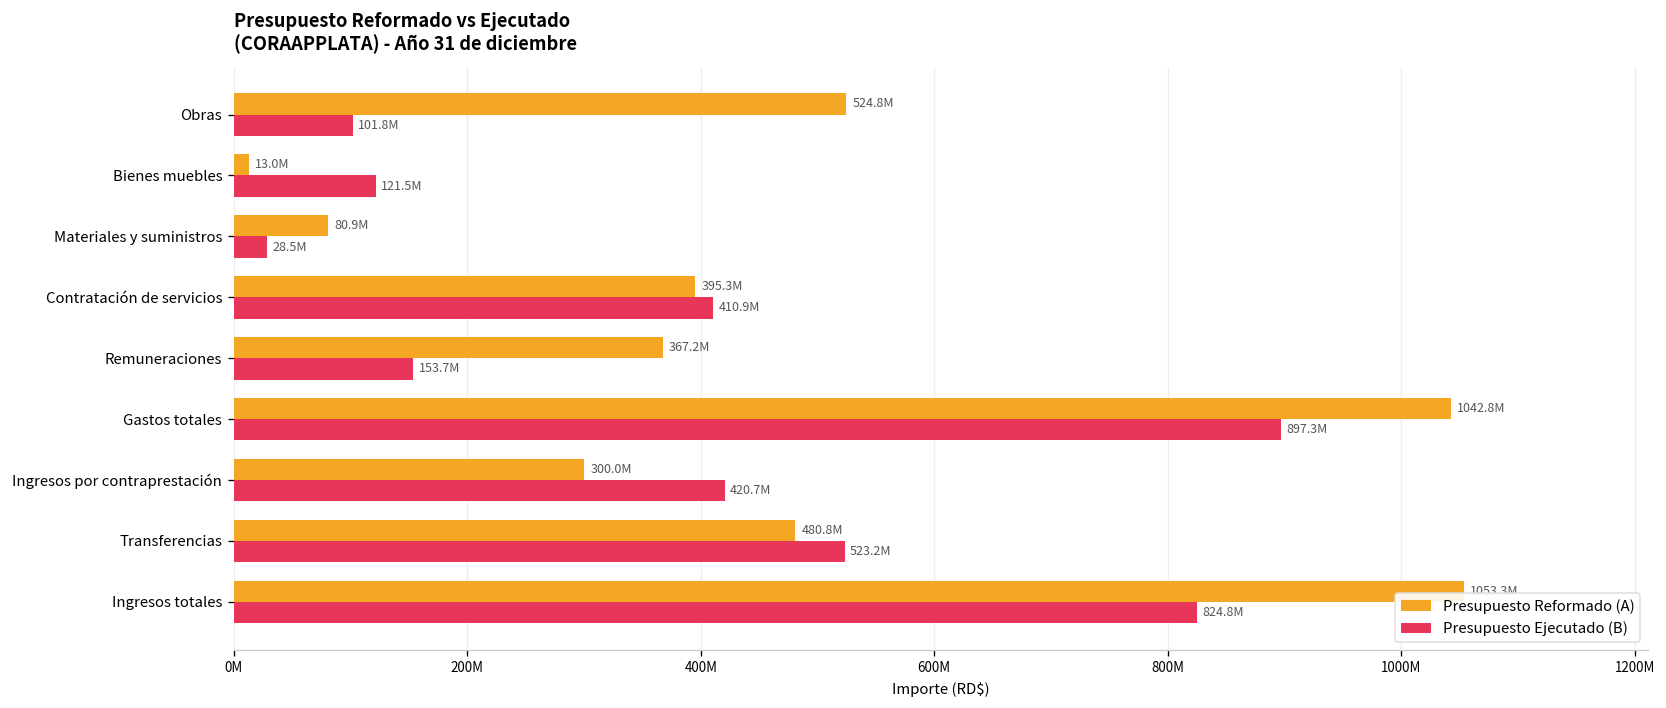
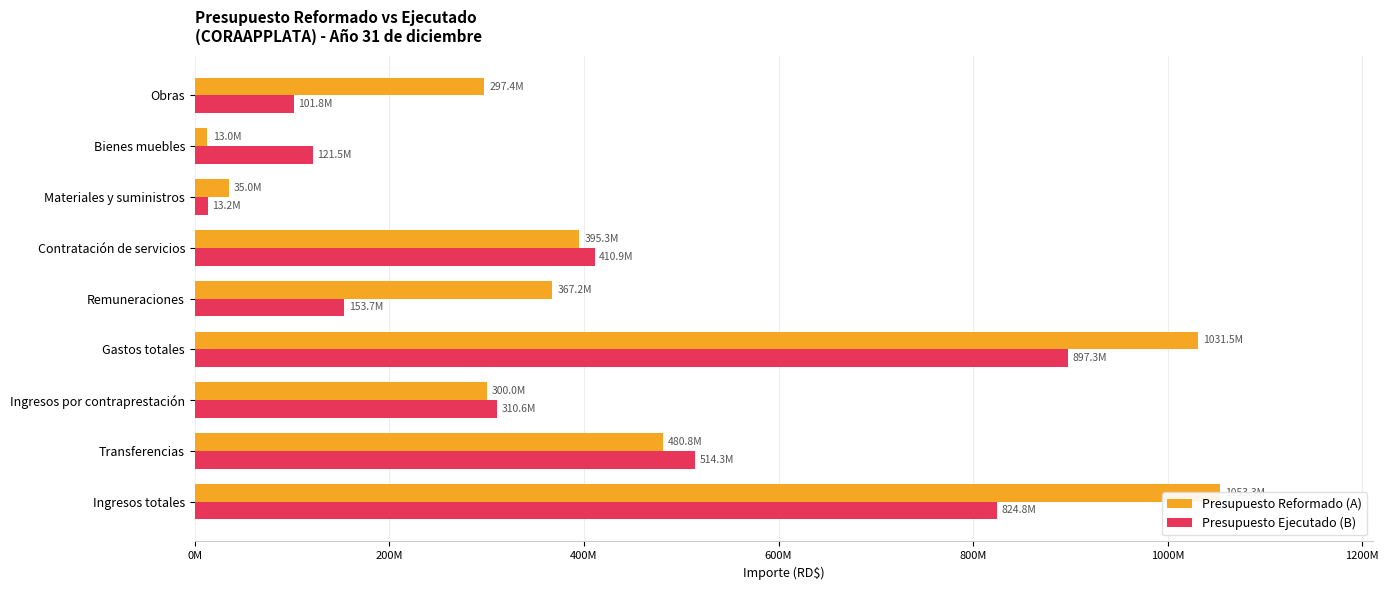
Presupuesto Reformado (A), Obras: 524.8M -> 297.4M
Presupuesto Reformado (A), Materiales y suministros: 80.9M -> 35.0M
Presupuesto Ejecutado (B), Materiales y suministros: 28.5M -> 13.2M
Presupuesto Reformado (A), Gastos totales: 1042.8M -> 1031.5M
Presupuesto Ejecutado (B), Ingresos por contraprestación: 420.7M -> 310.6M
Presupuesto Ejecutado (B), Transferencias: 523.2M -> 514.3M
